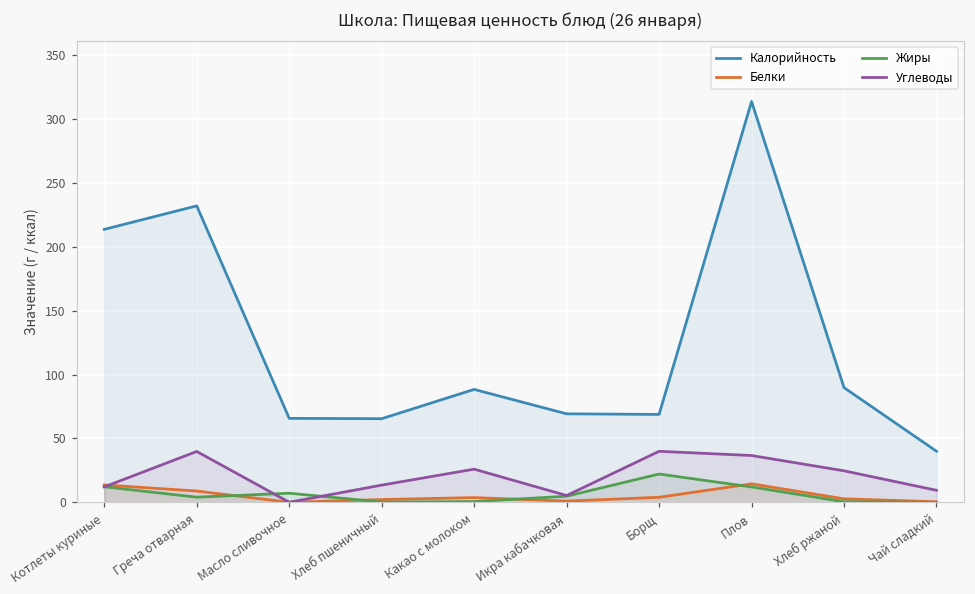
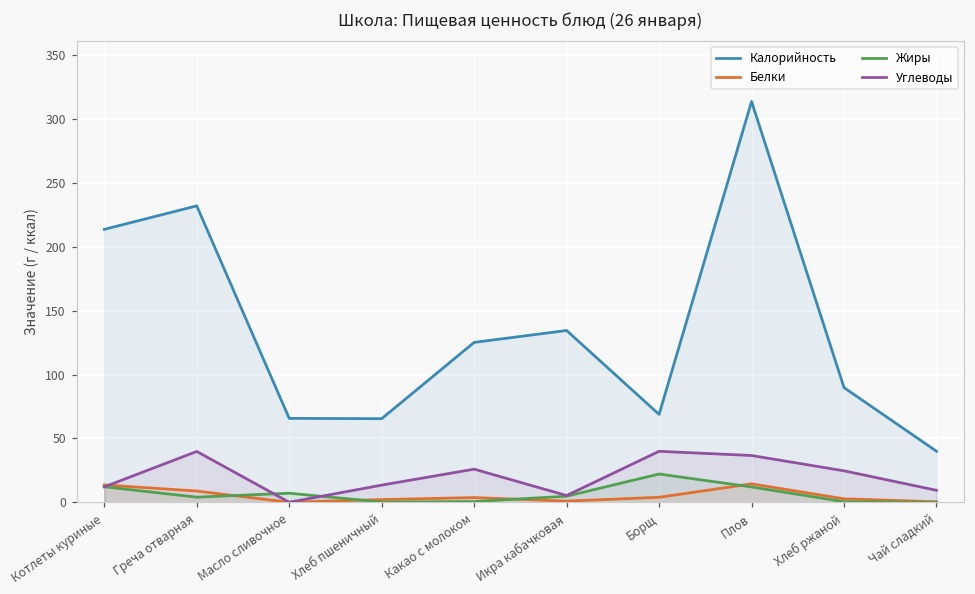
Калорийность, Какао с молоком: 88 -> 125
Калорийность, Икра кабачковая: 69 -> 134
